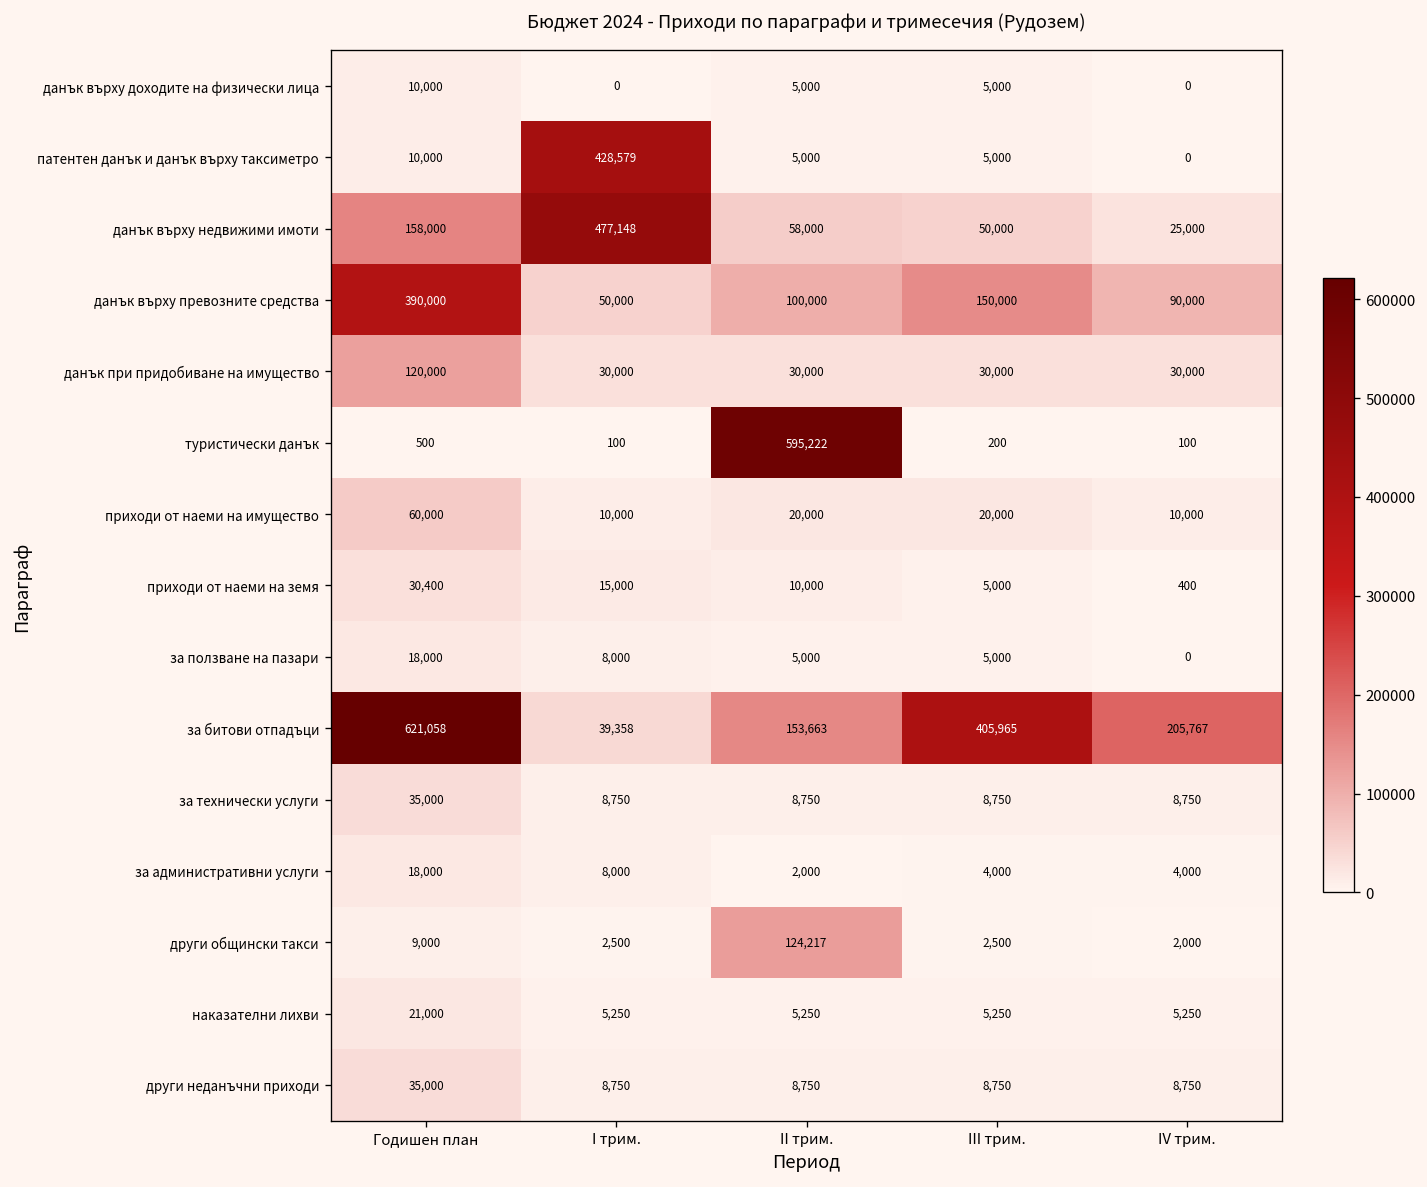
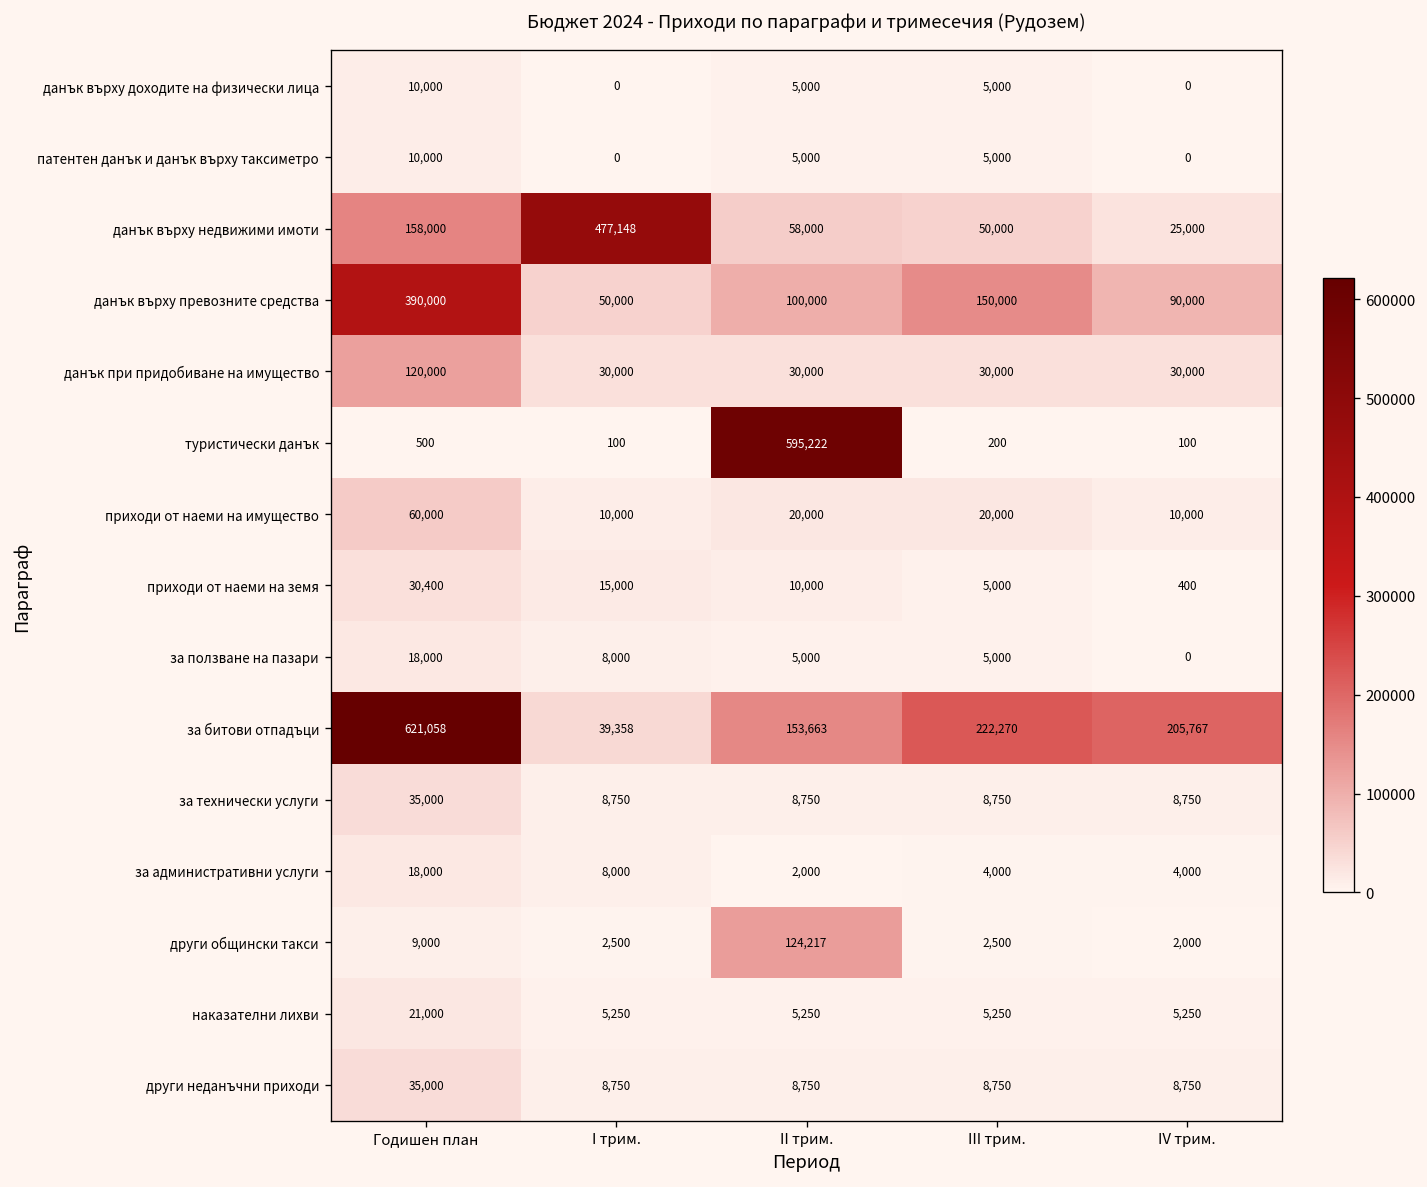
патентен данък и данък върху таксиметро, I трим.: 428,579 -> 0
за битови отпадъци, III трим.: 405,965 -> 222,270
